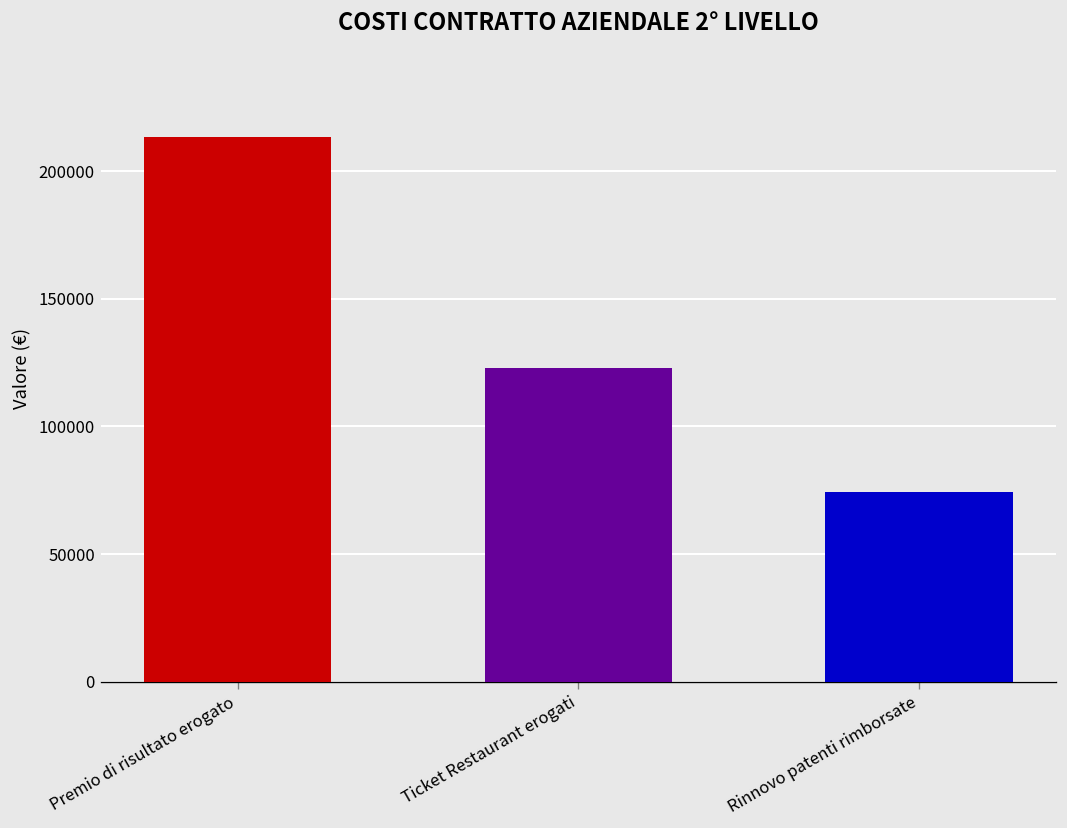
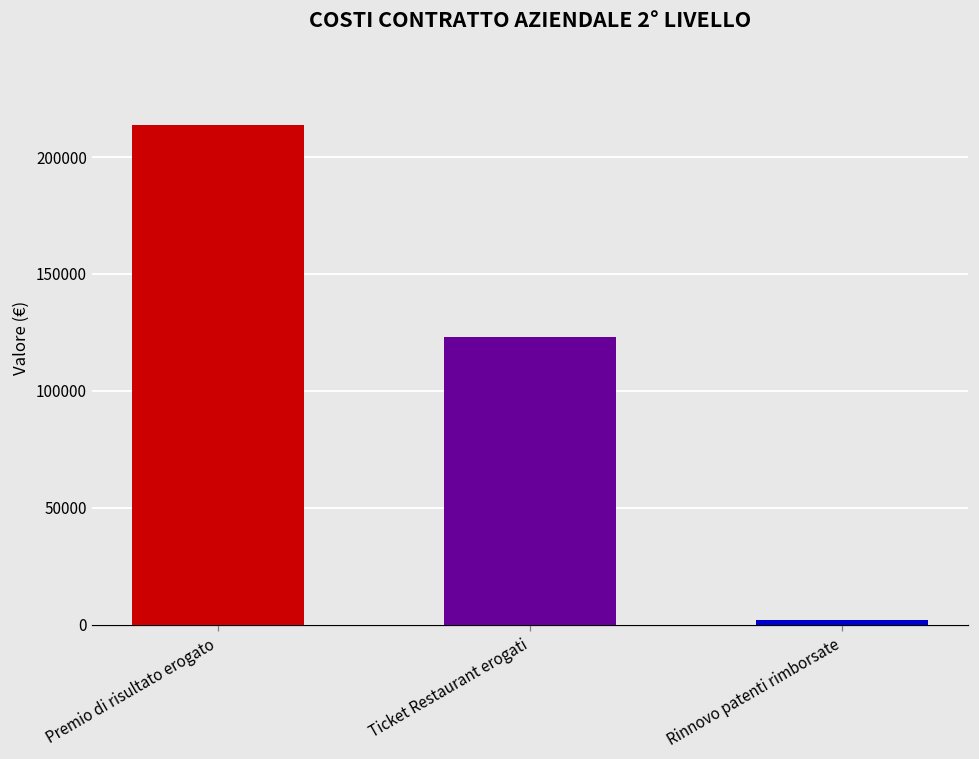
Rinnovo patenti rimborsate: 74000 -> 2000
